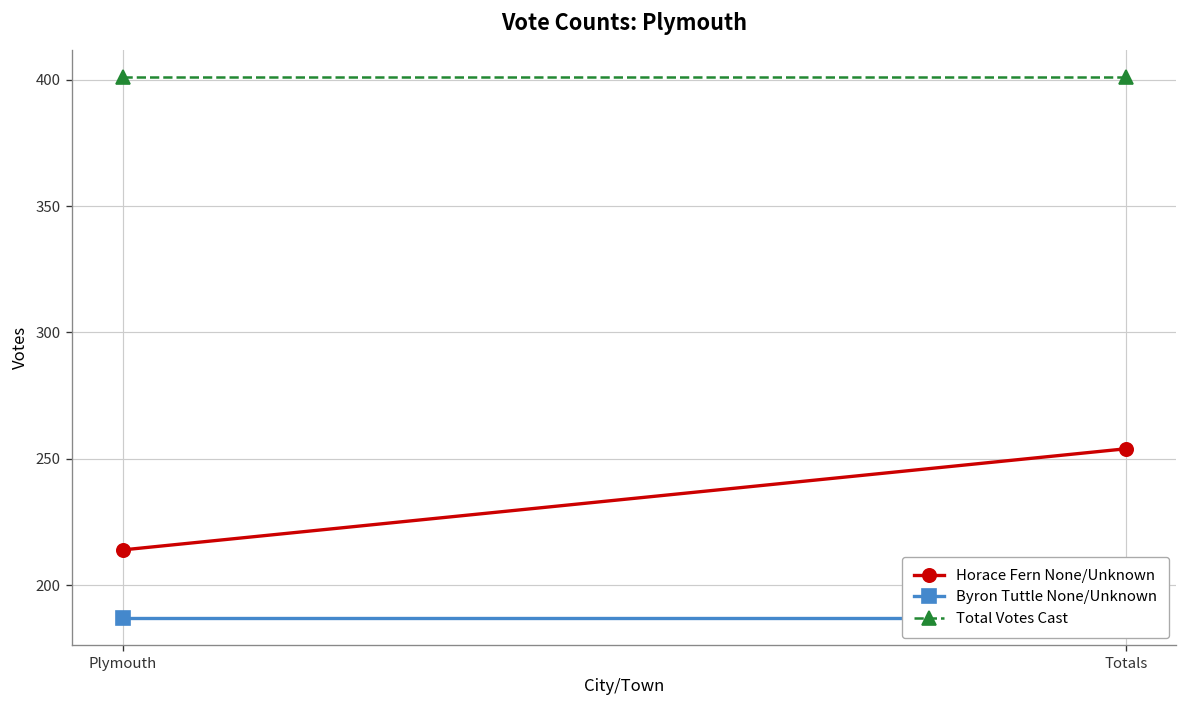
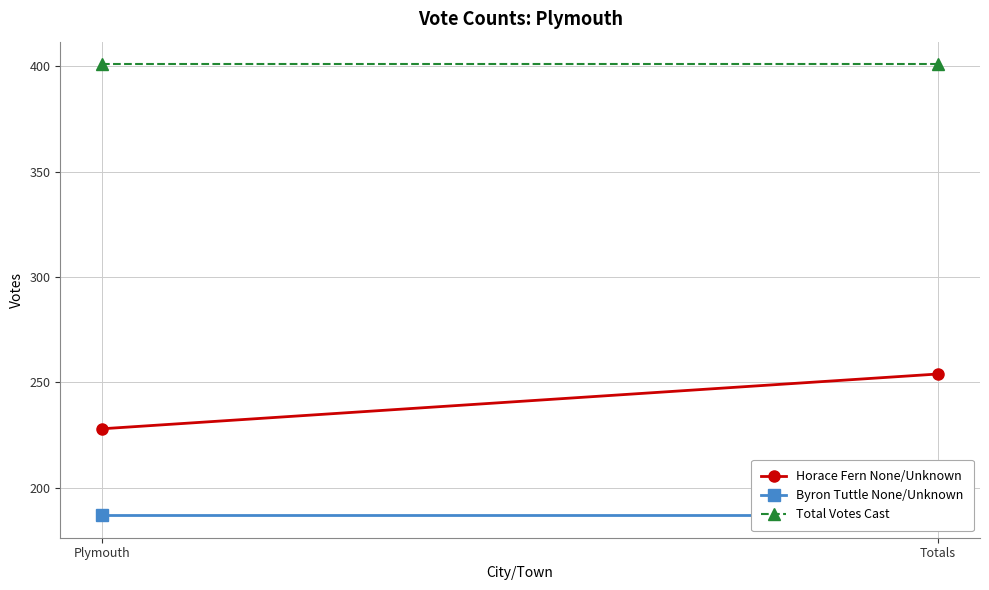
Horace Fern None/Unknown, Plymouth: 214 -> 228
